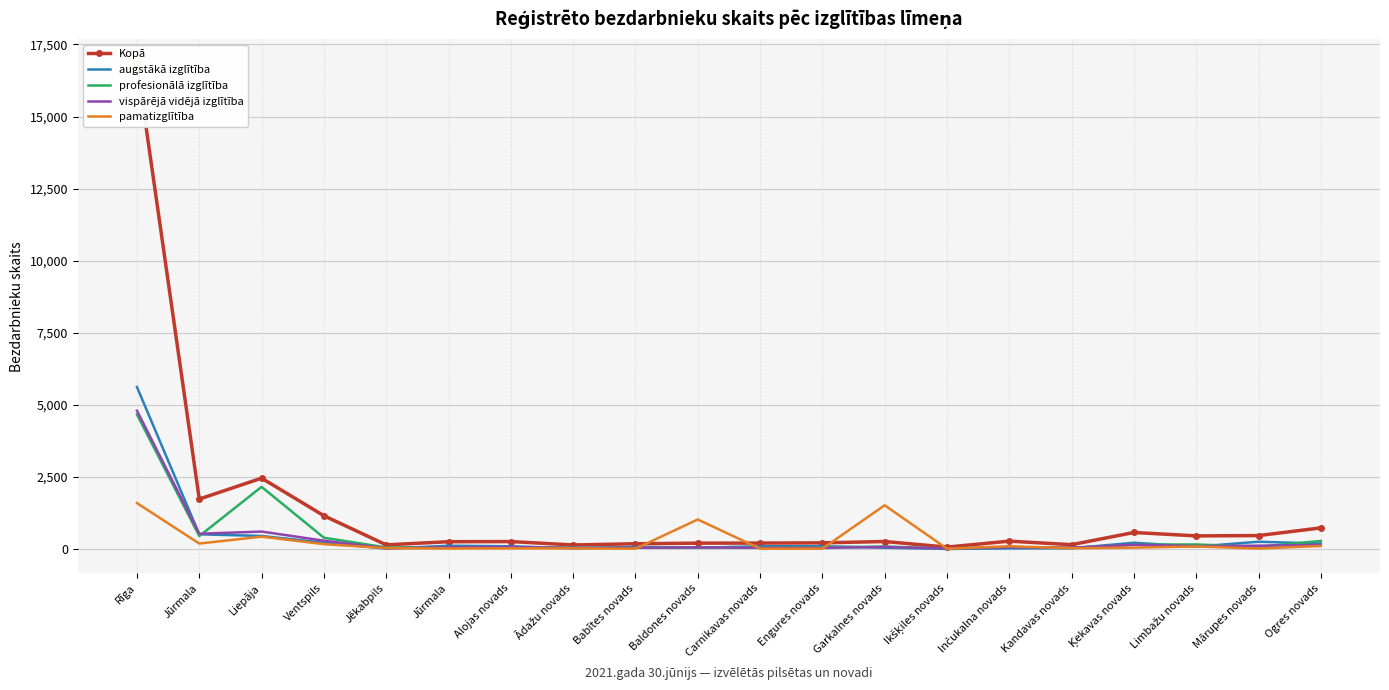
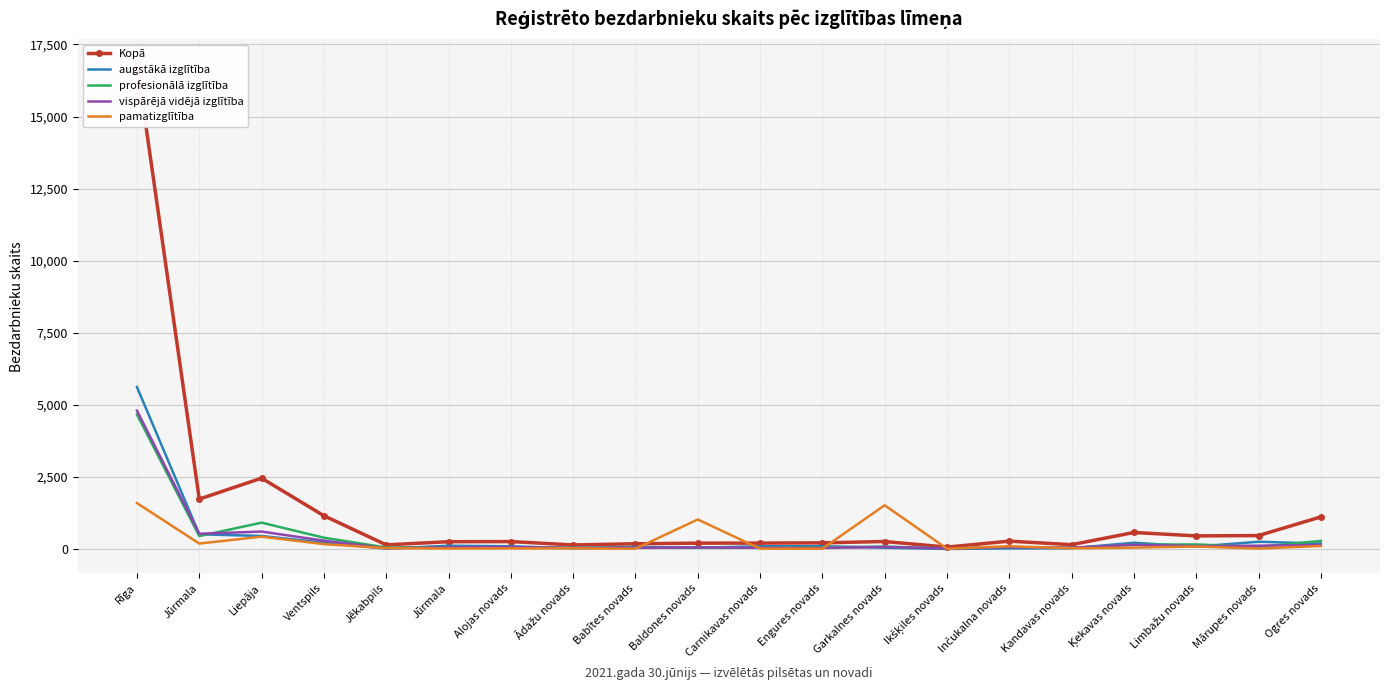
profesionālā izglītība, Liepāja: 2,200 -> 900
Kopā, Ogres novads: 700 -> 1,100
